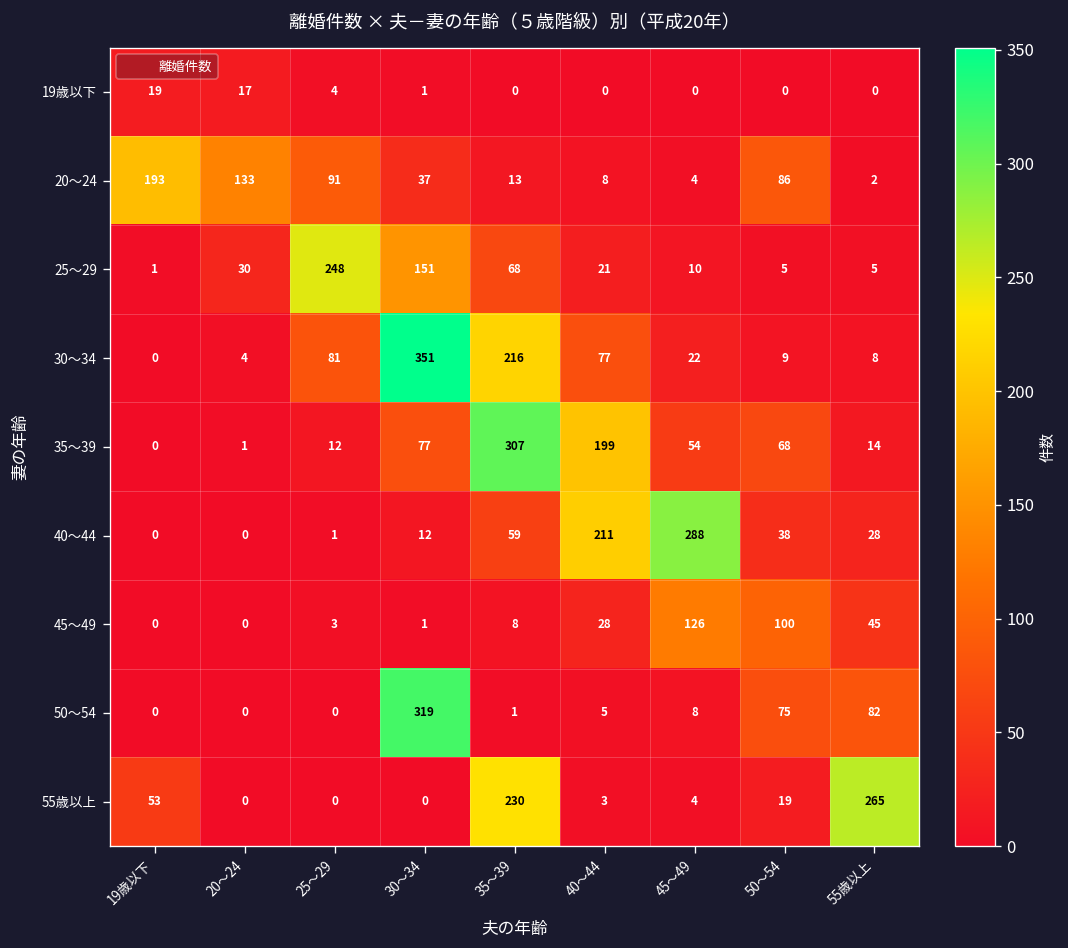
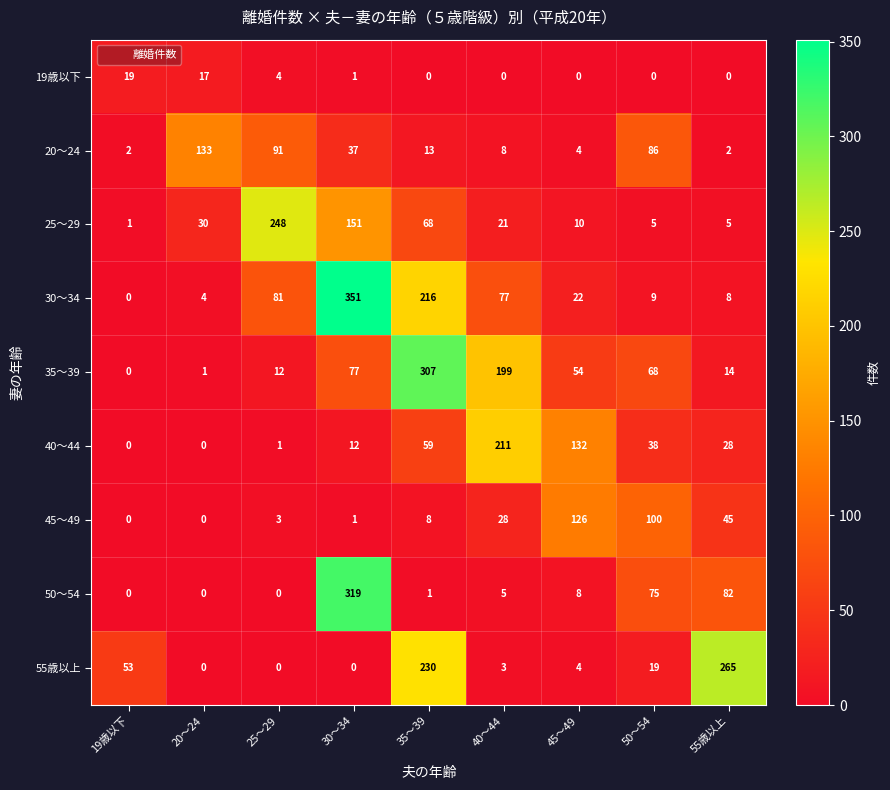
20～24, 19歳以下: 193 -> 2
40～44, 45～49: 288 -> 132
